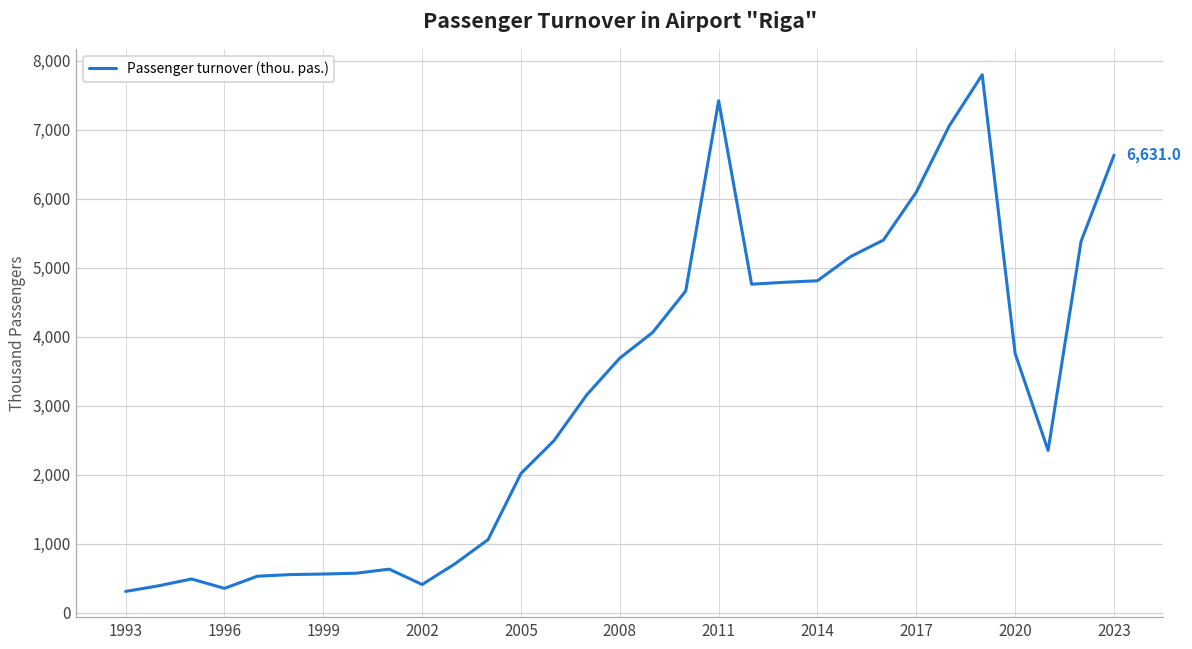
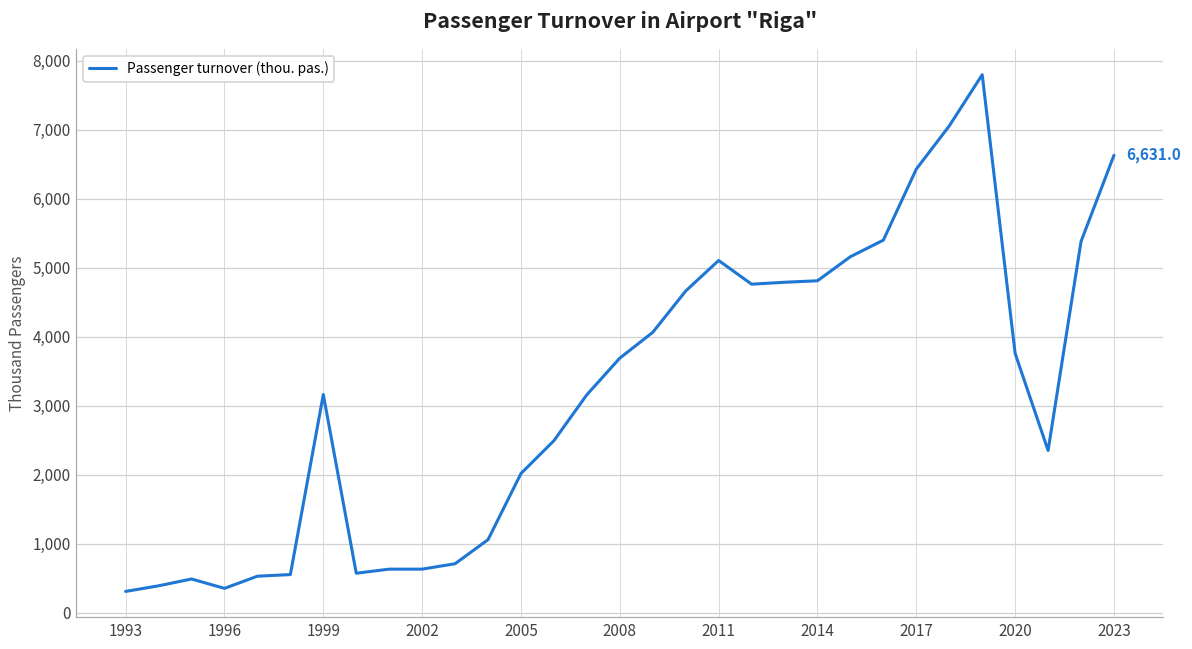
1999: 600 -> 3,200
2002: 400 -> 600
2011: 7,400 -> 5,100
2017: 6,100 -> 6,400
